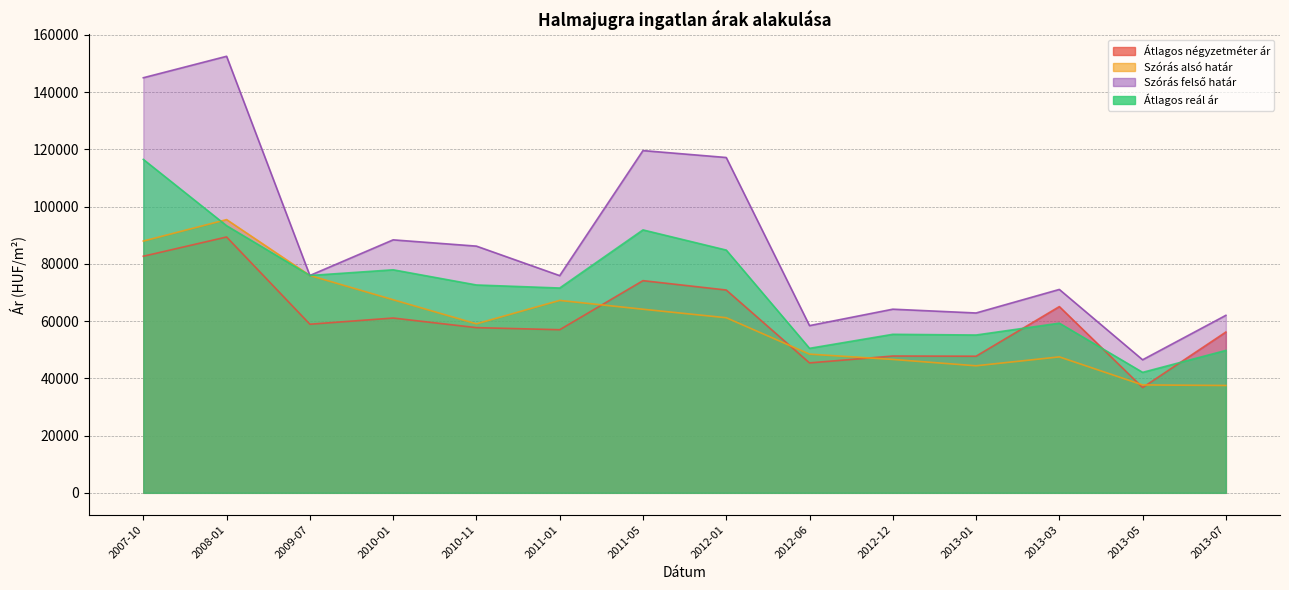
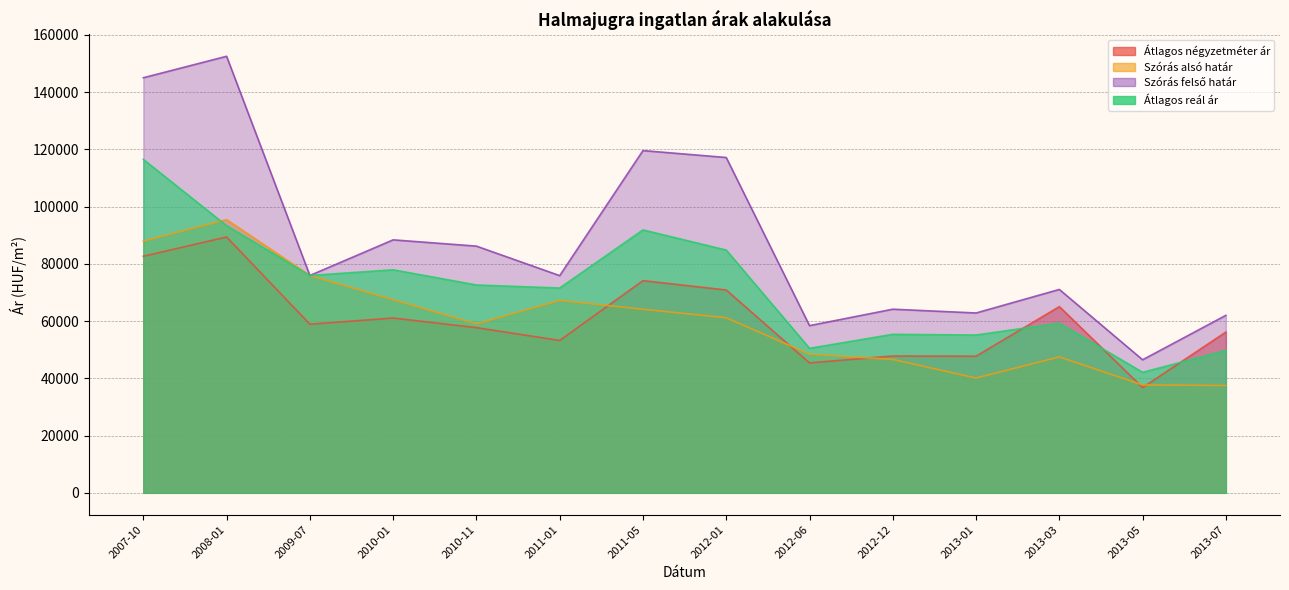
Átlagos négyzetméter ár, 2011-01: 57000 -> 53000
Szórás alsó határ, 2013-01: 44000 -> 40000
